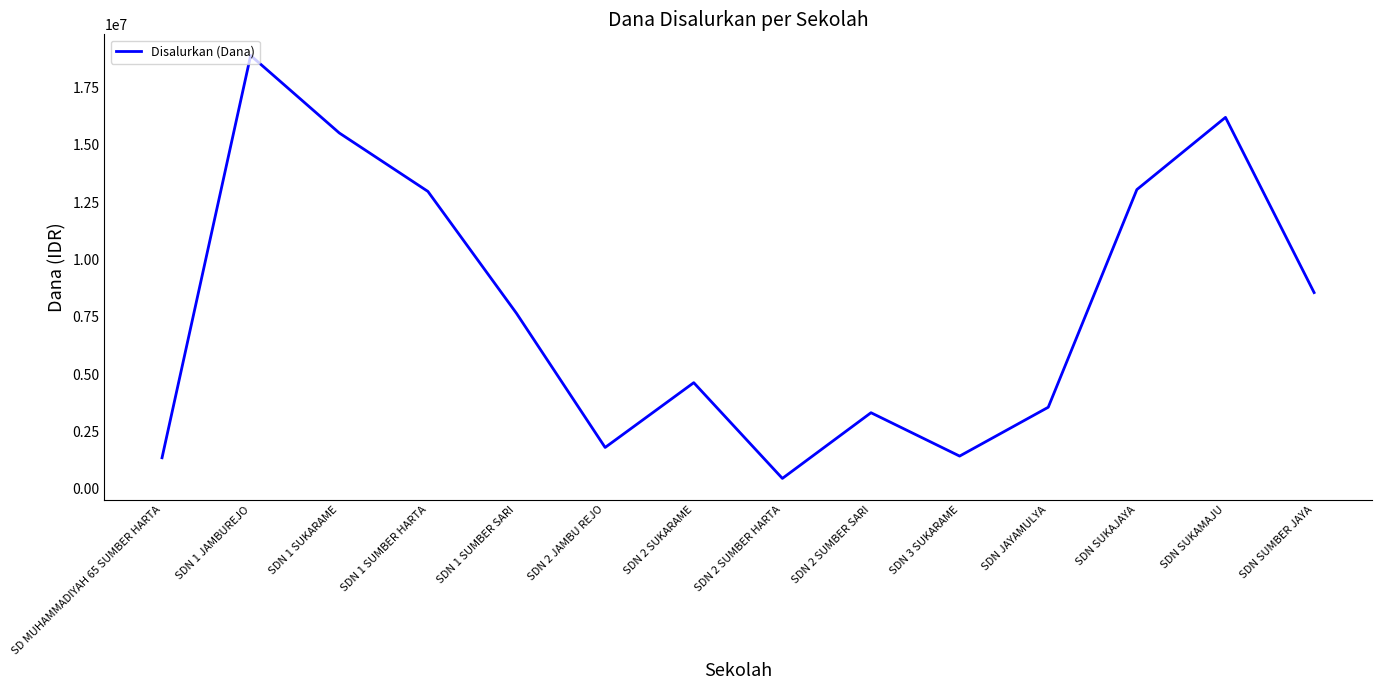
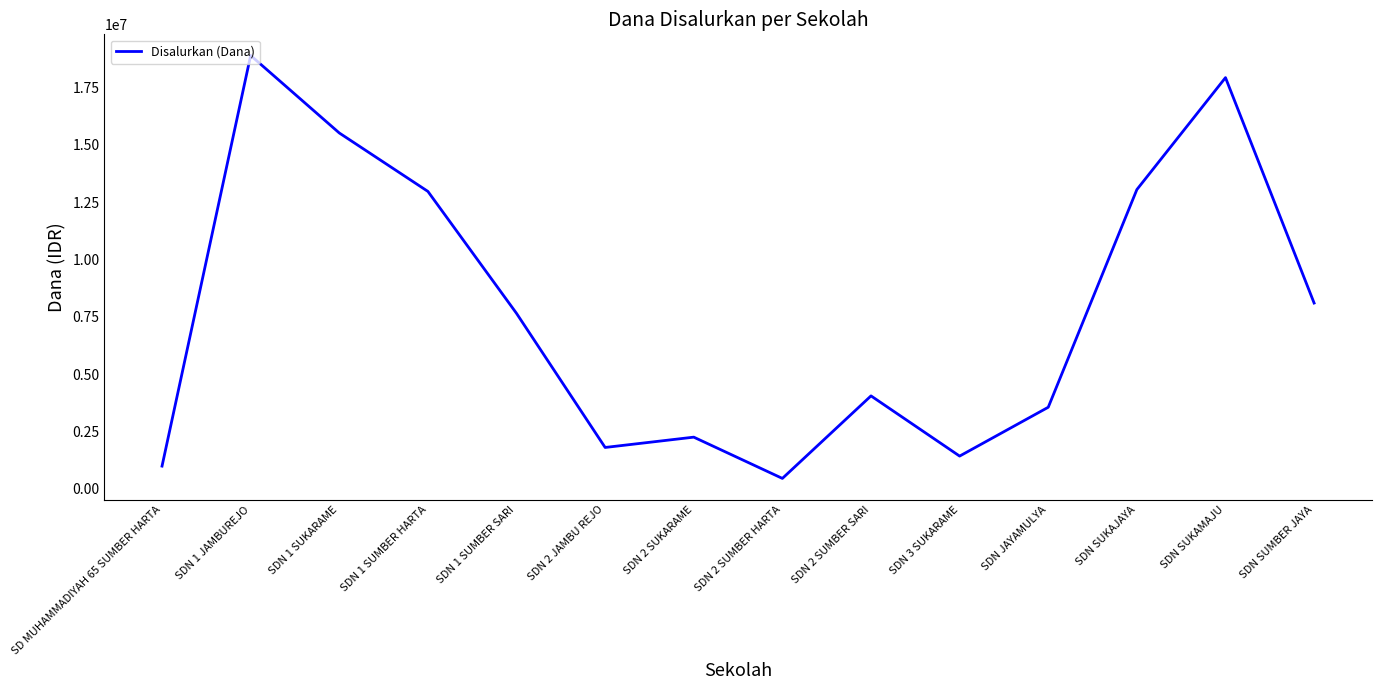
SD MUHAMMADIYAH 65 SUMBER HARTA: 1400000 -> 1000000
SDN 2 SUKARAME: 4600000 -> 2300000
SDN 2 SUMBER SARI: 3300000 -> 4100000
SDN SUKAMAJU: 16200000 -> 17900000
SDN SUMBER JAYA: 8600000 -> 8100000
